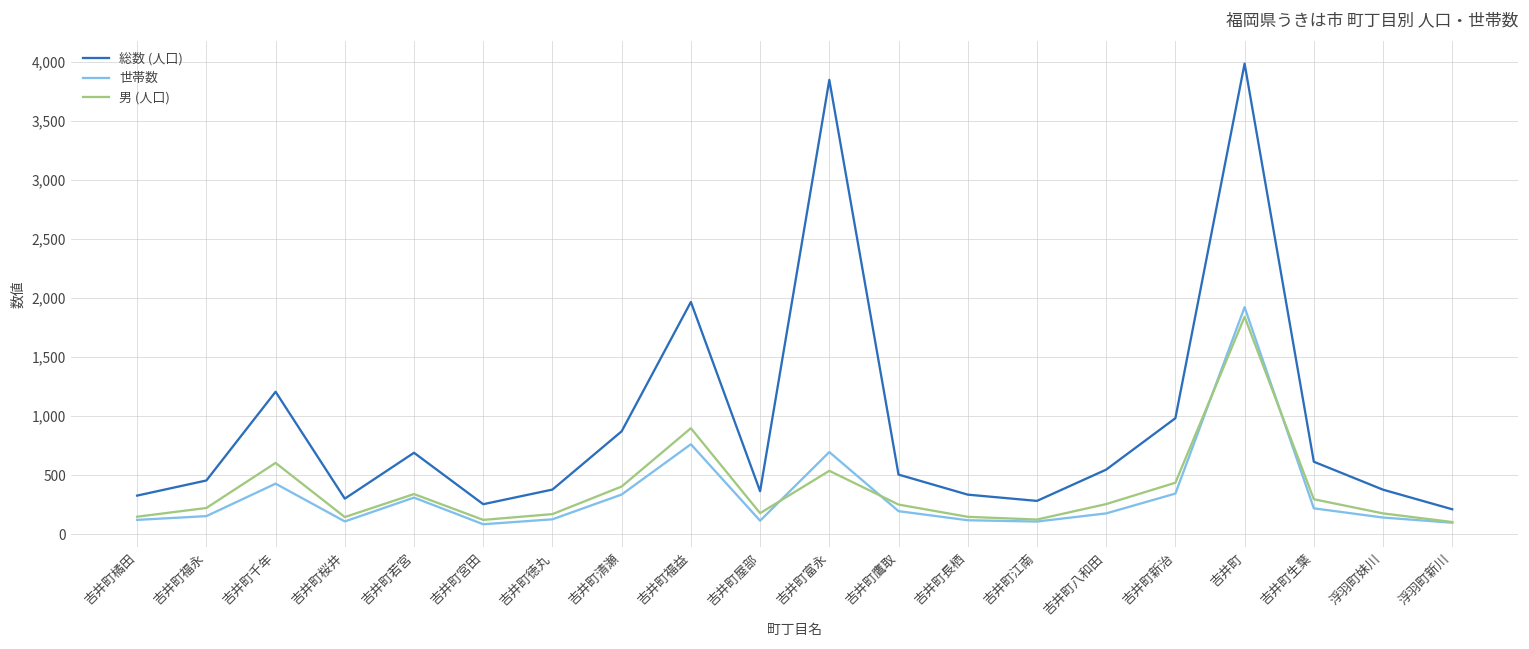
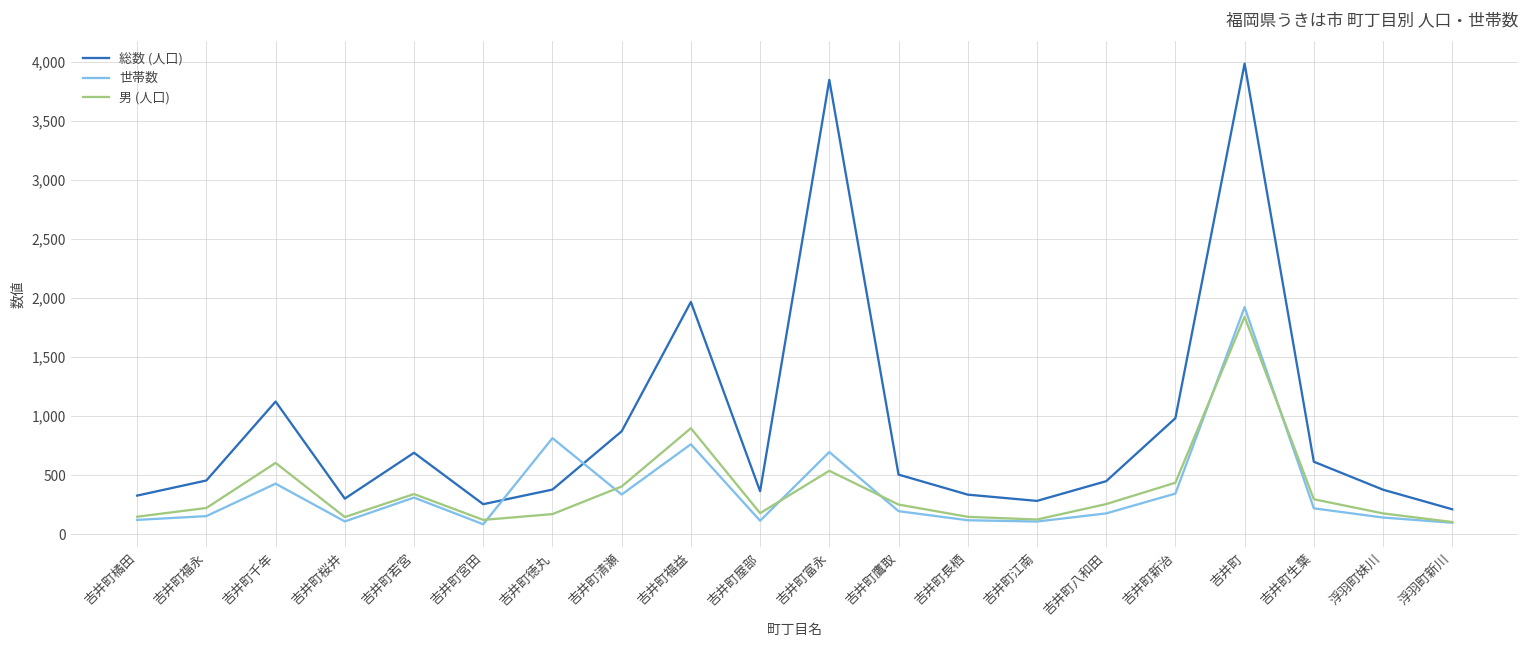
総数 (人口), 吉井町千年: 1,210 -> 1,120
世帯数, 吉井町徳丸: 130 -> 810
総数 (人口), 吉井町八和田: 550 -> 450
